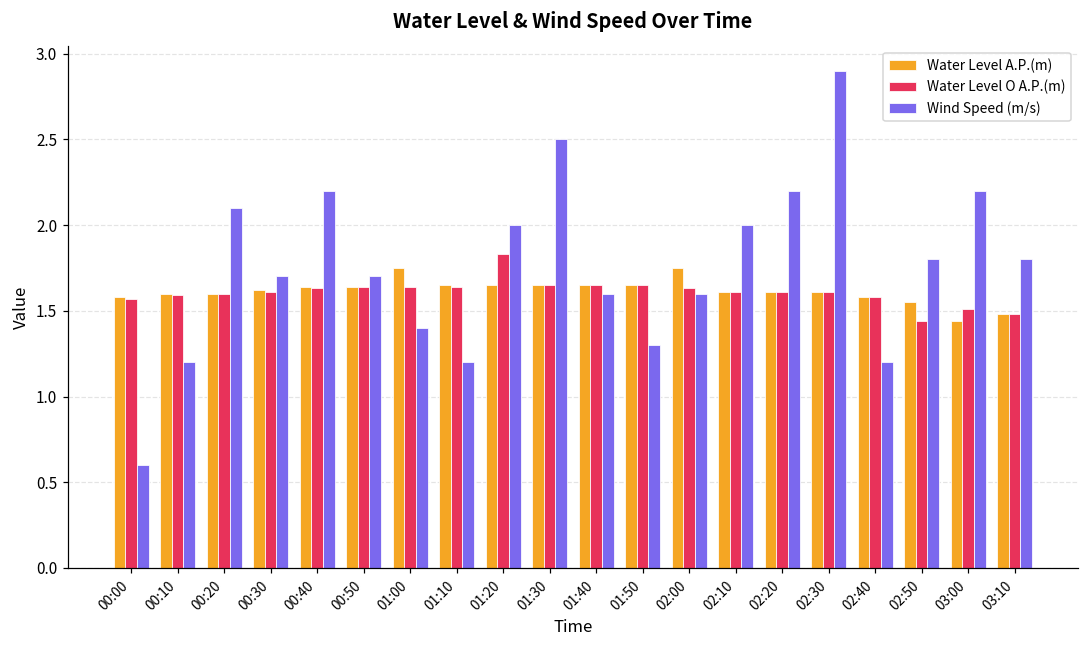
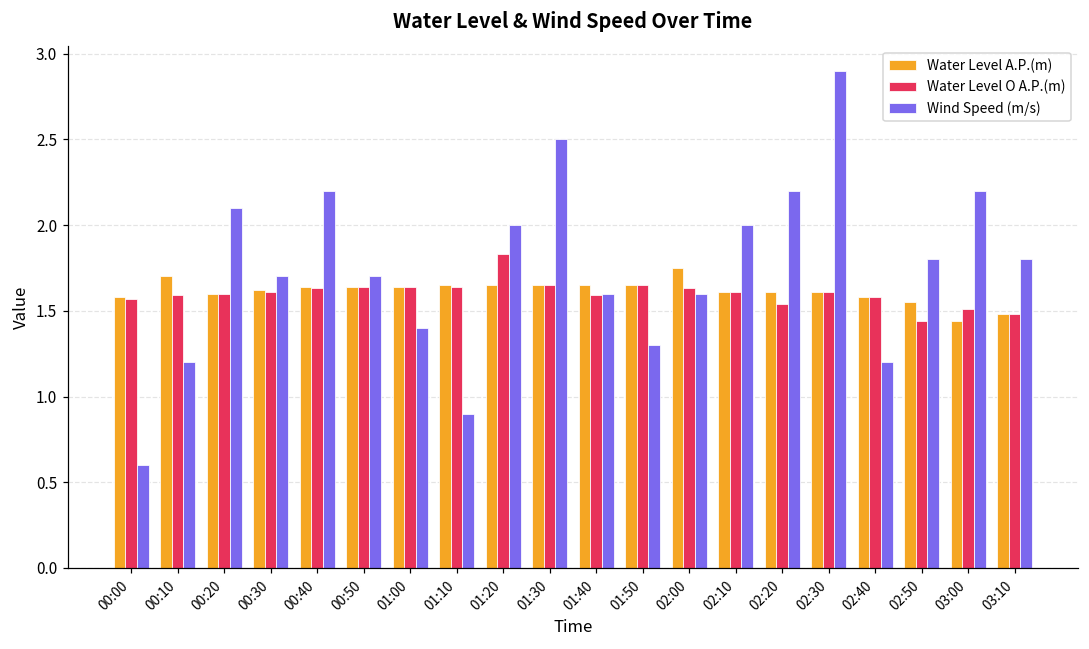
Water Level A.P.(m), 00:10: 1.6 -> 1.7
Water Level A.P.(m), 01:00: 1.75 -> 1.64
Wind Speed (m/s), 01:10: 1.2 -> 0.9
Water Level O A.P.(m), 01:40: 1.65 -> 1.59
Water Level O A.P.(m), 02:20: 1.61 -> 1.54
